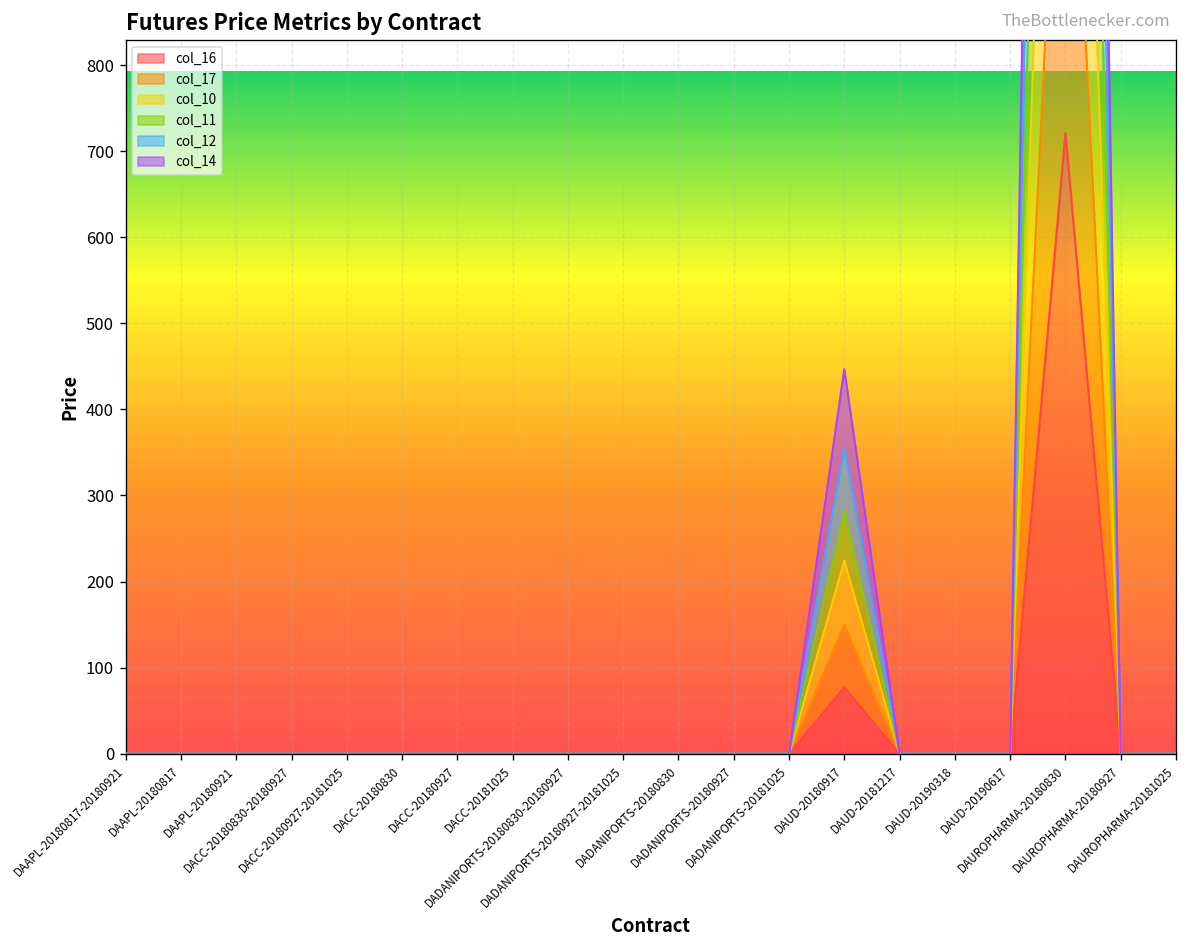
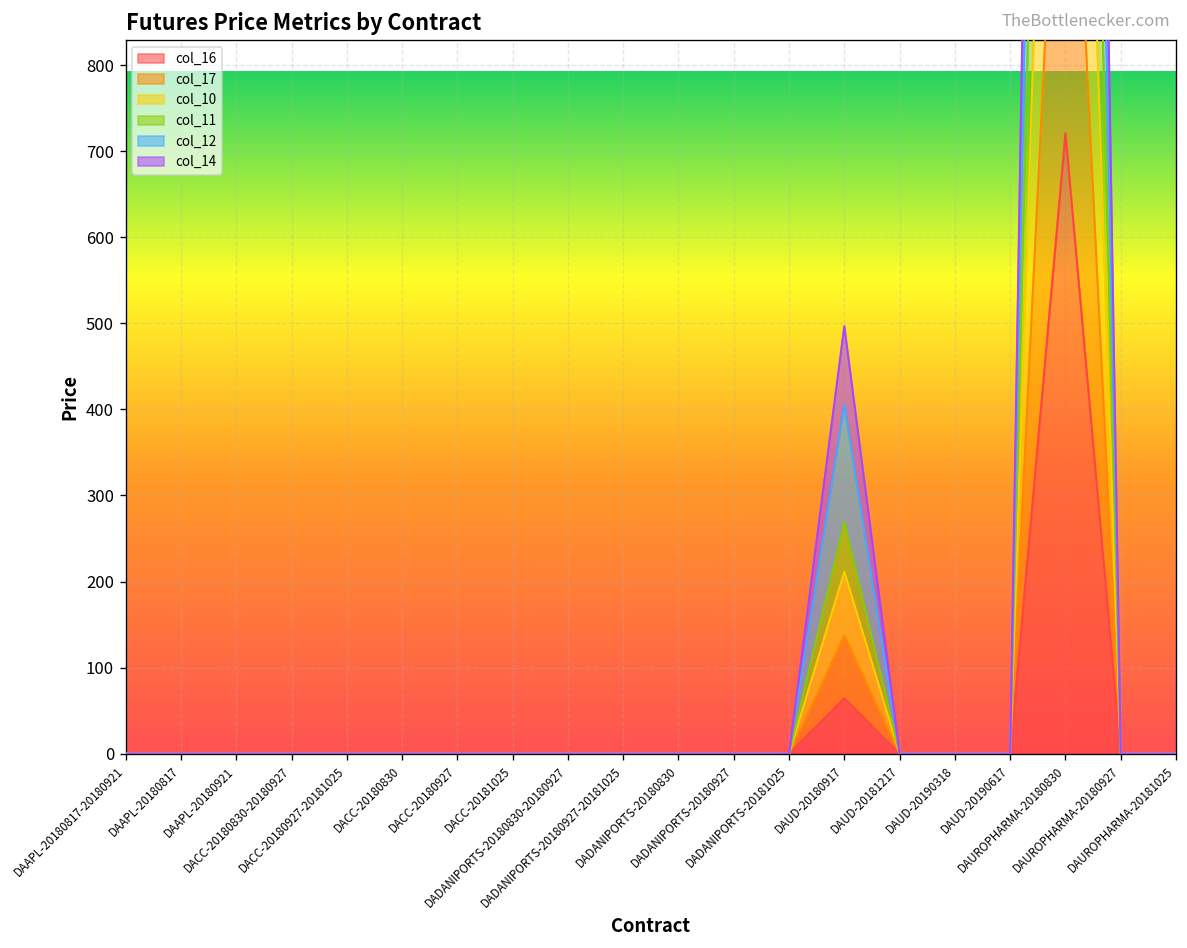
col_16, DAUD-20180917: 80 -> 60
col_12, DAUD-20180917: 70 -> 140
